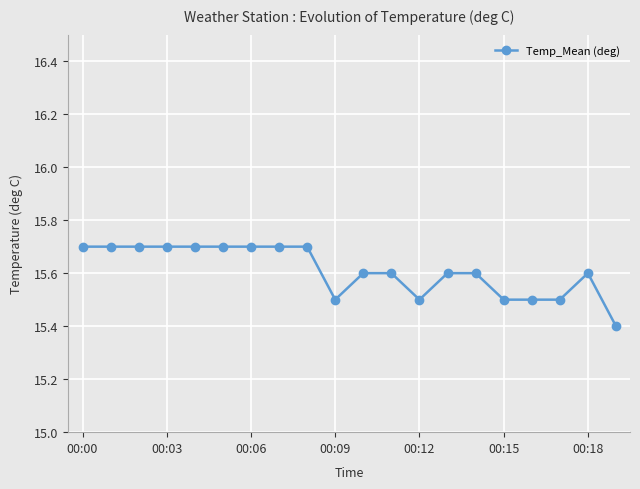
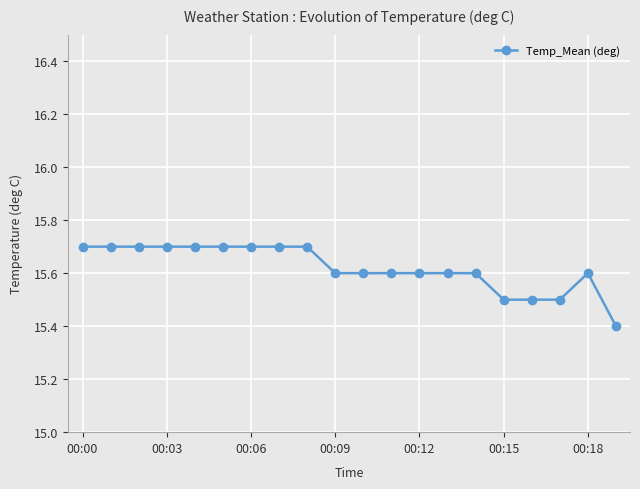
00:09: 15.5 -> 15.6
00:12: 15.5 -> 15.6
